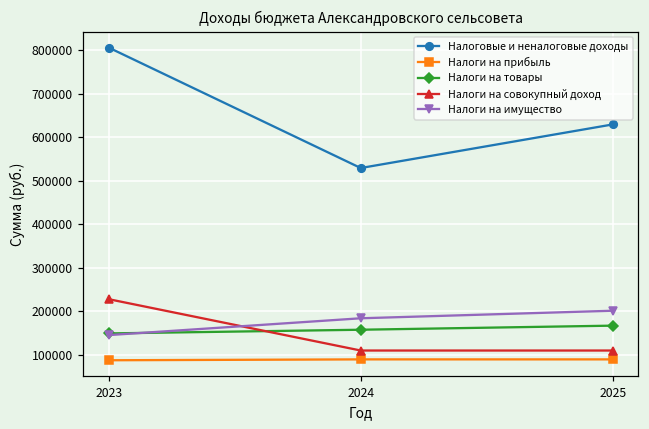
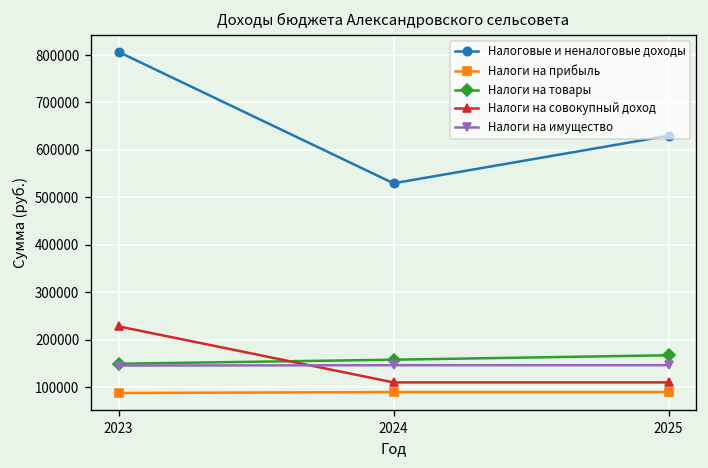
Налоги на имущество, 2024: 180000 -> 150000
Налоги на имущество, 2025: 200000 -> 150000
